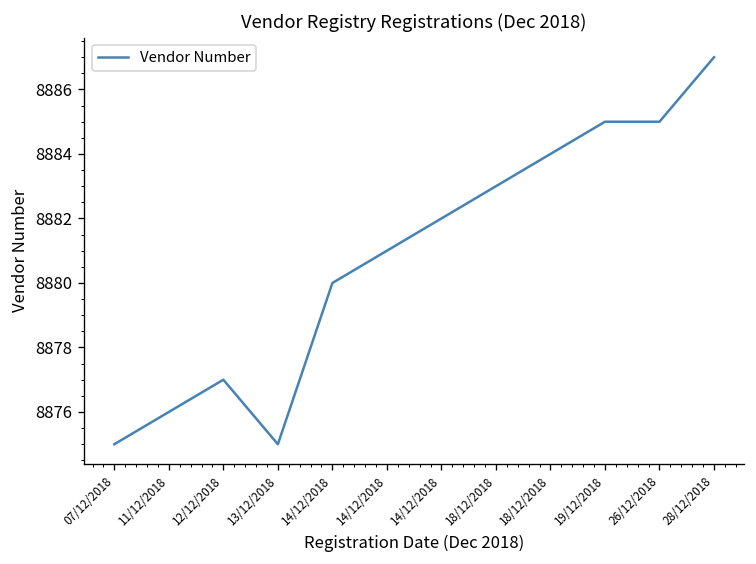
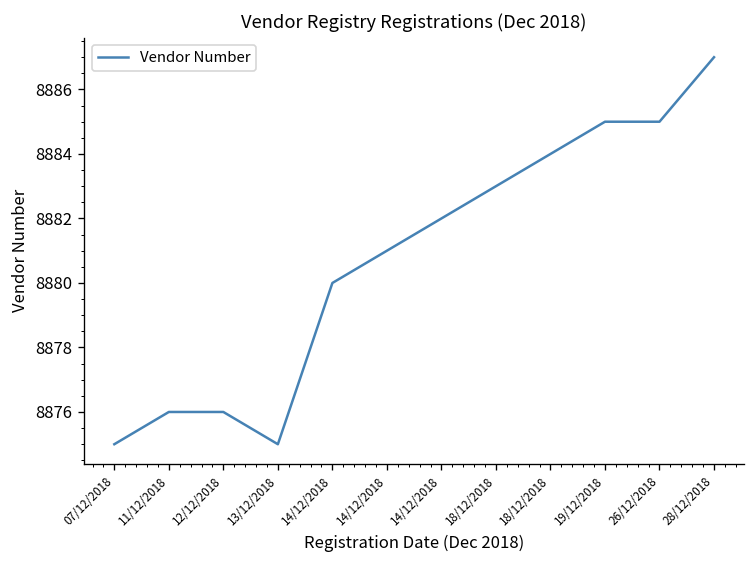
12/12/2018: 8877 -> 8876
